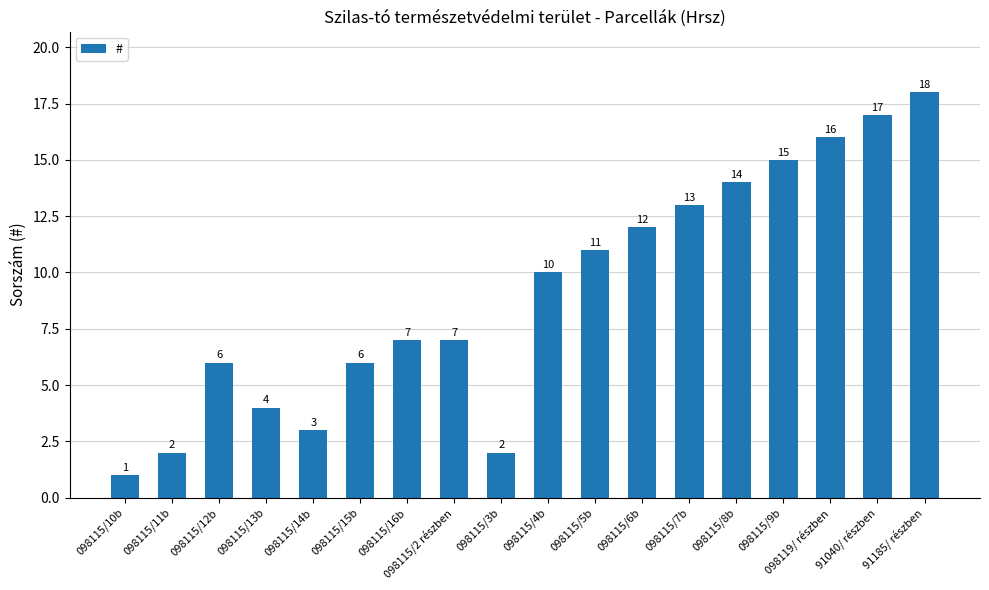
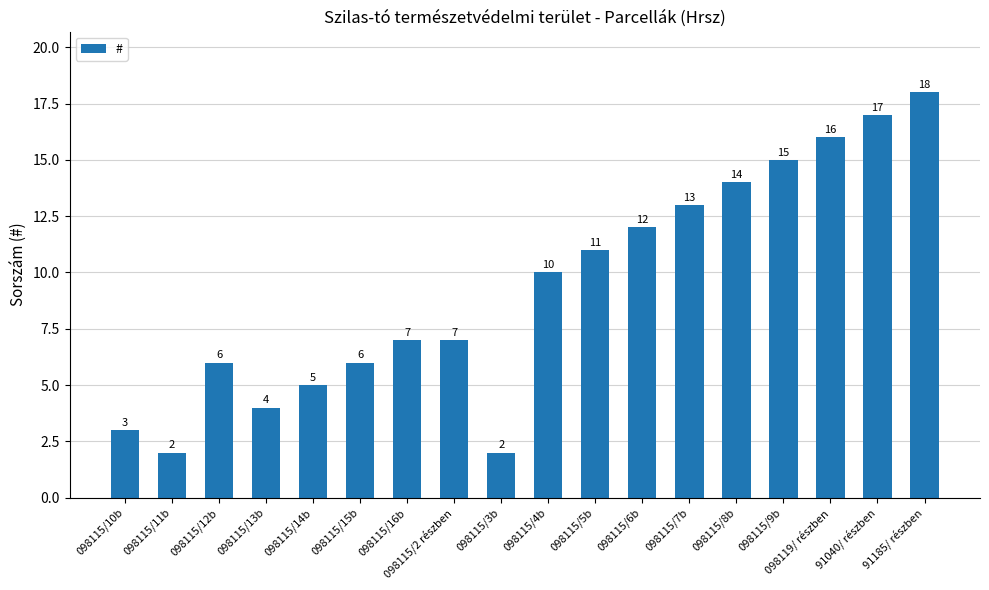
098115/10b: 1 -> 3
098115/14b: 3 -> 5
